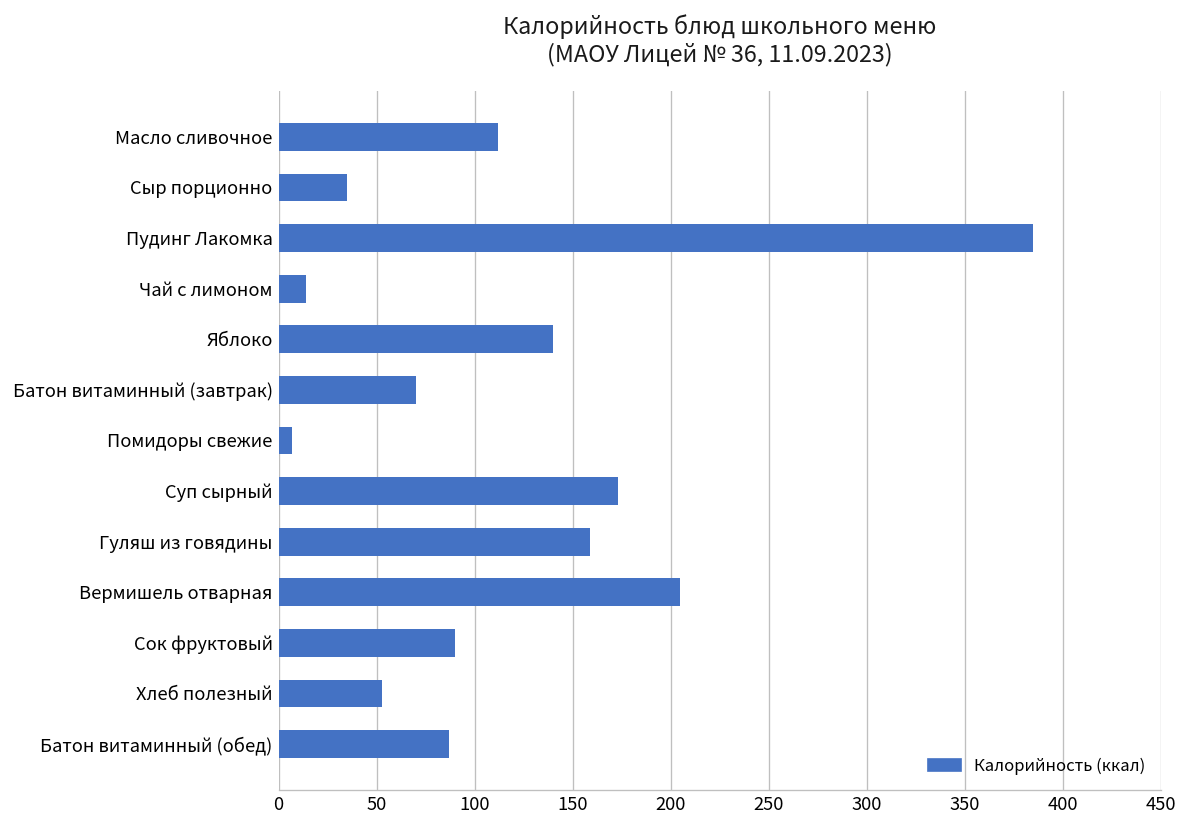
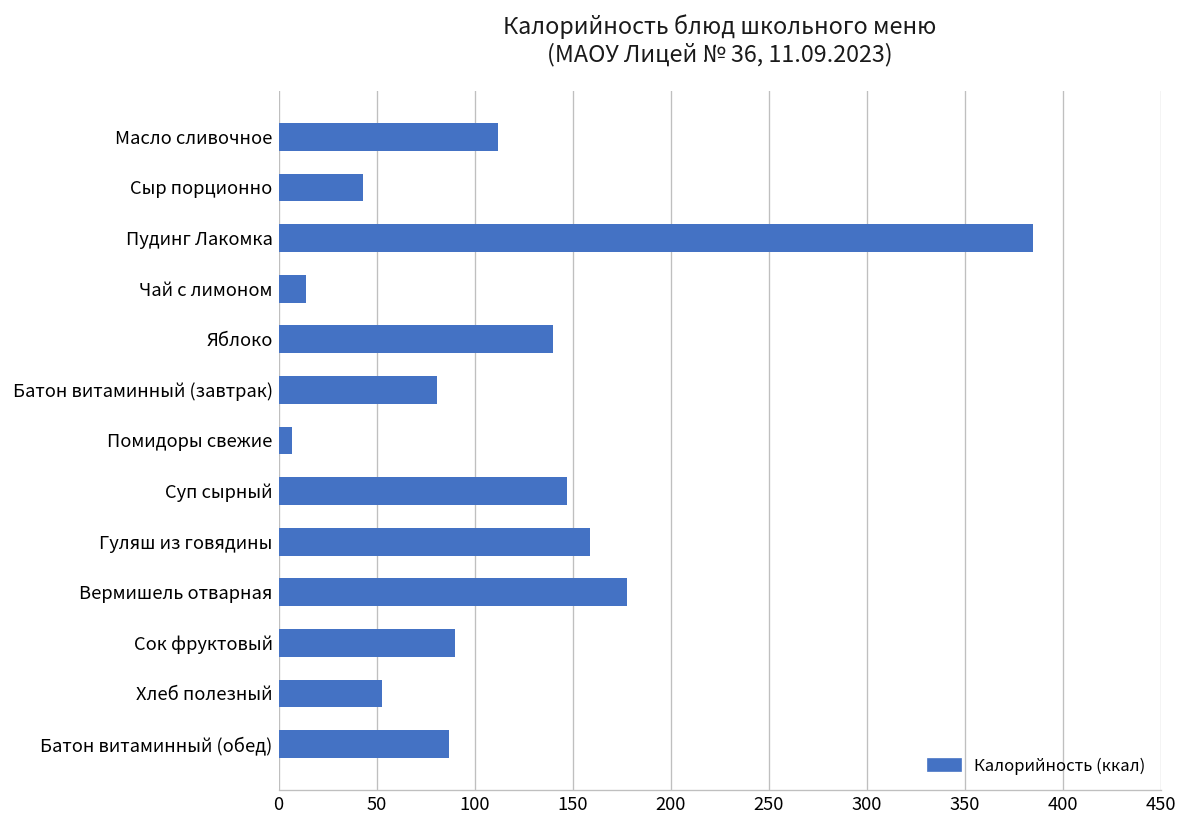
Сыр порционно: 35 -> 43
Батон витаминный (завтрак): 70 -> 81
Суп сырный: 173 -> 147
Вермишель отварная: 205 -> 178
